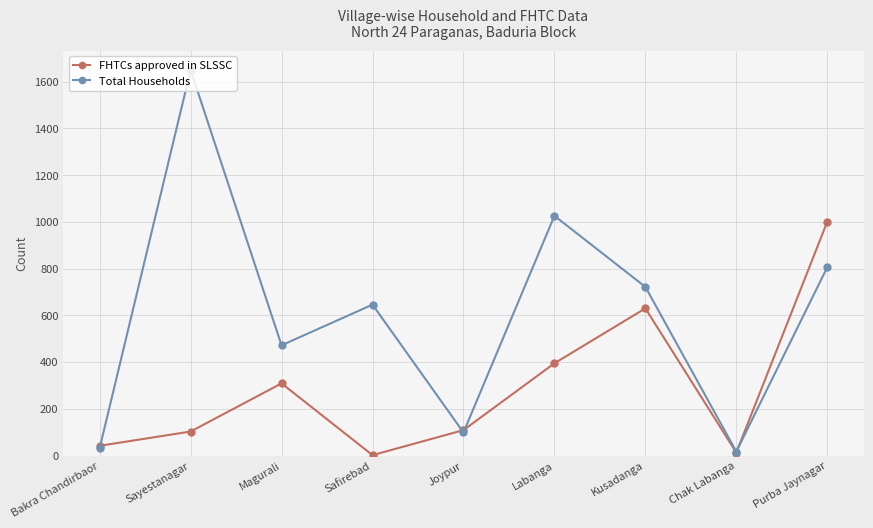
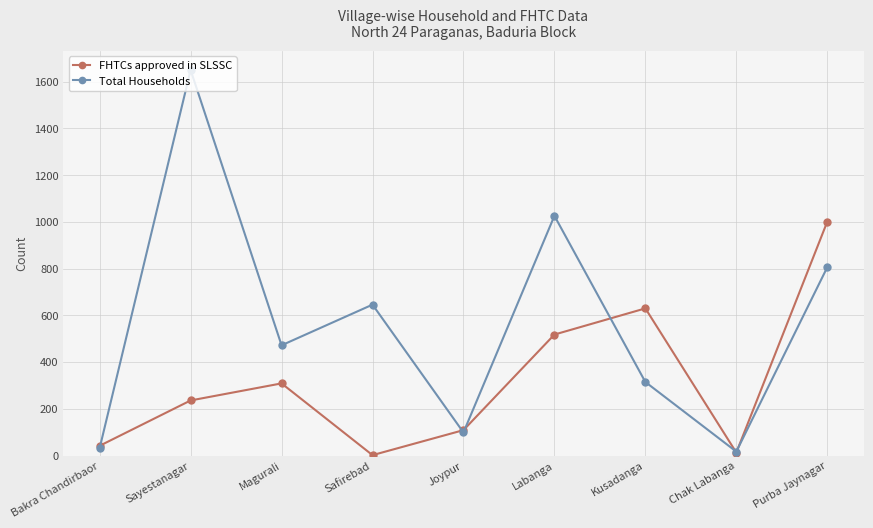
FHTCs approved in SLSSC, Sayestanagar: 100 -> 240
FHTCs approved in SLSSC, Labanga: 400 -> 520
Total Households, Kusadanga: 720 -> 320
